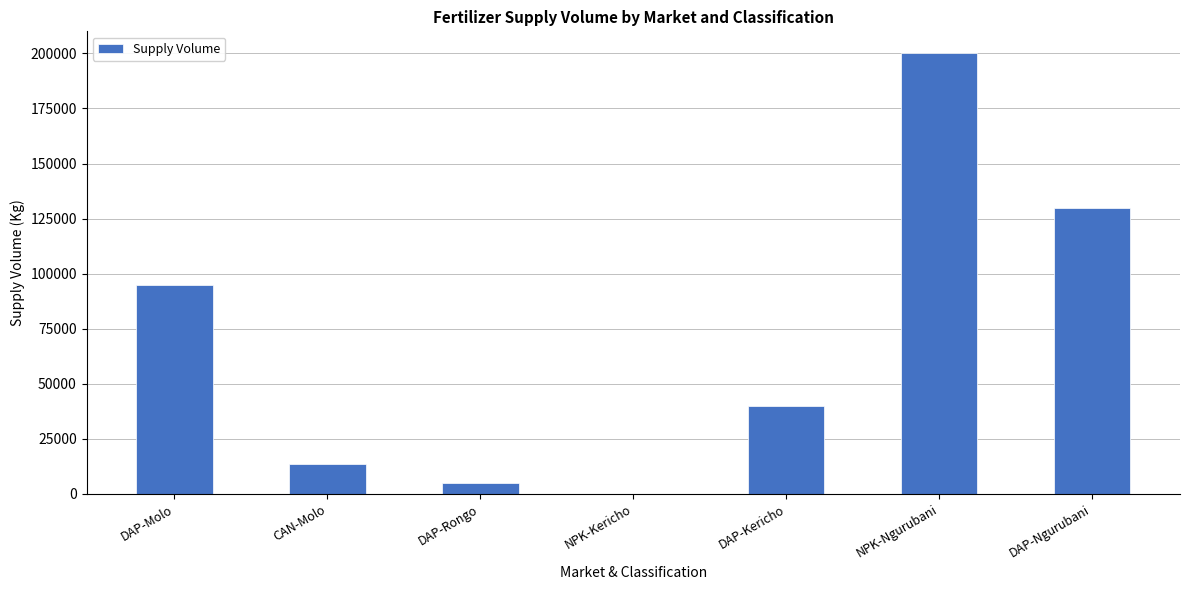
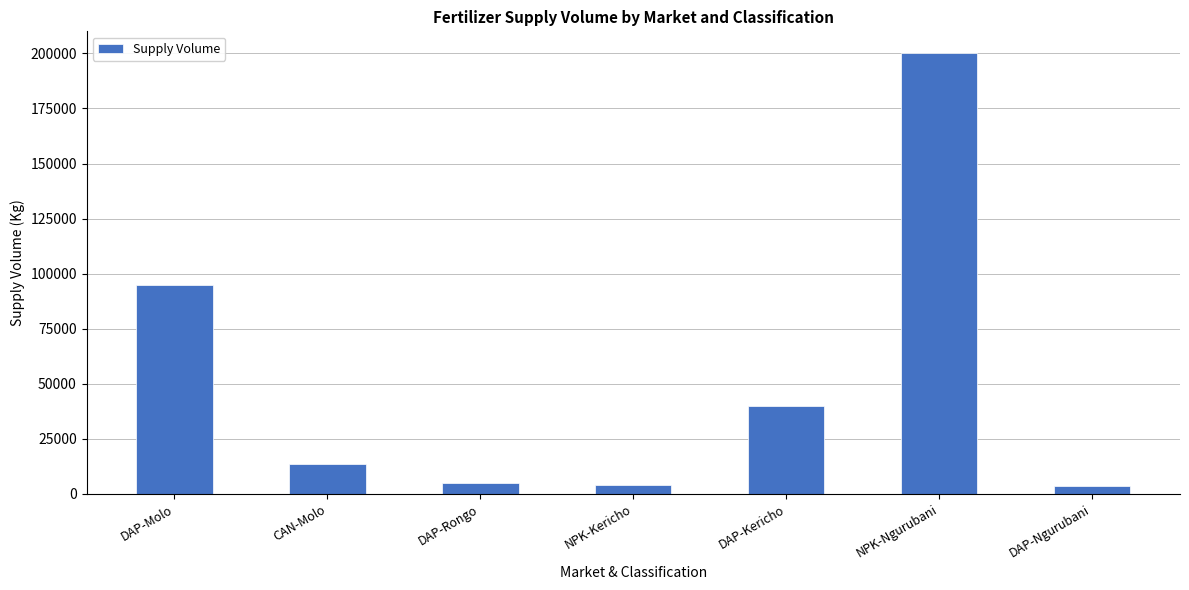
NPK-Kericho: 0 -> 4000
DAP-Ngurubani: 130000 -> 4000
